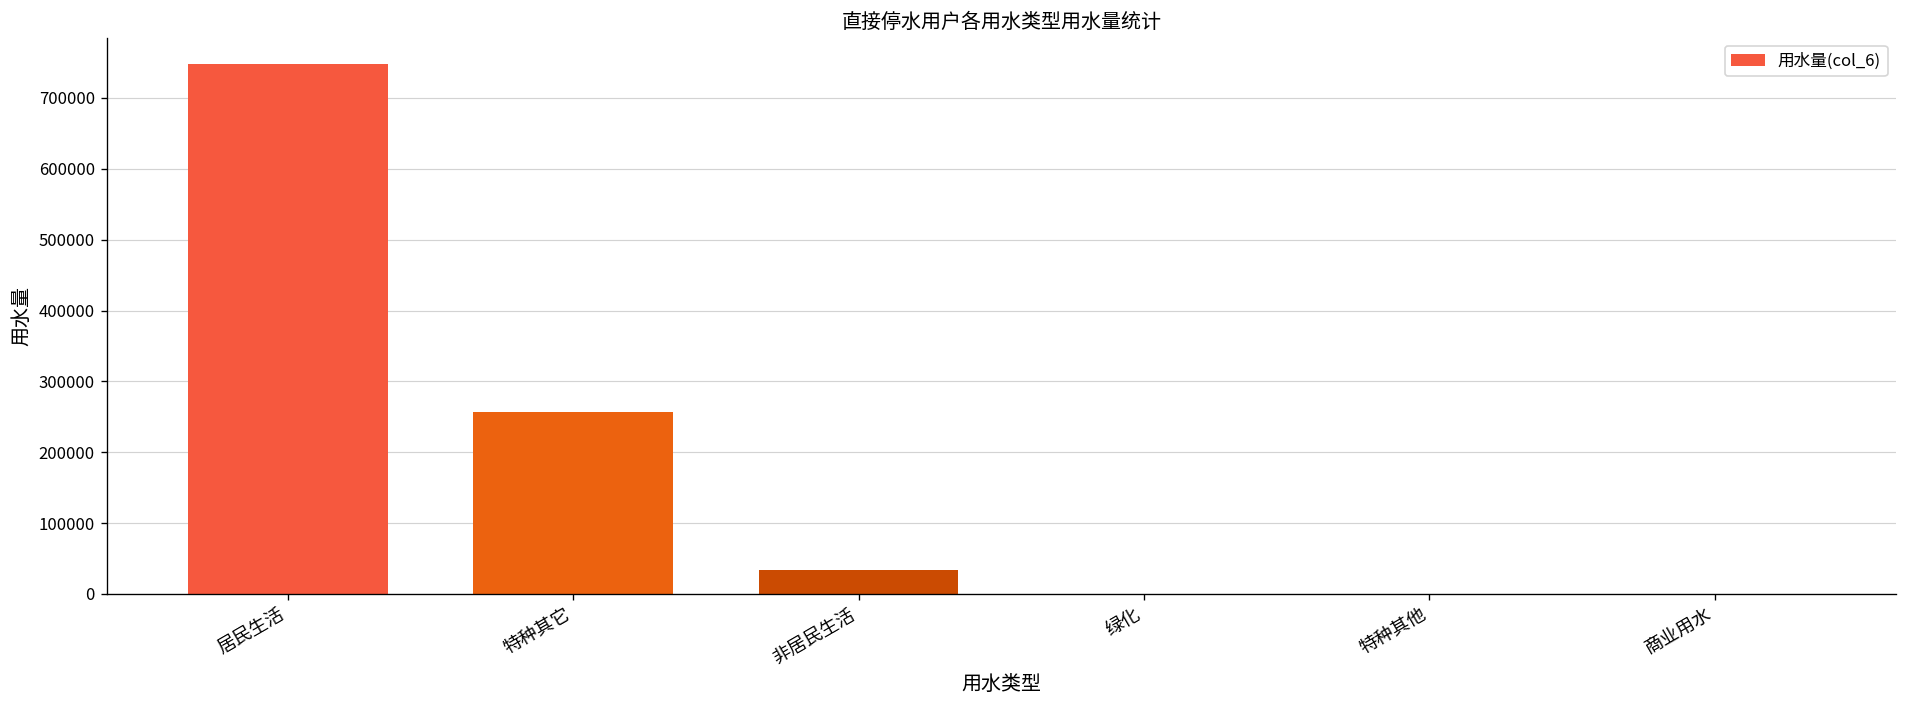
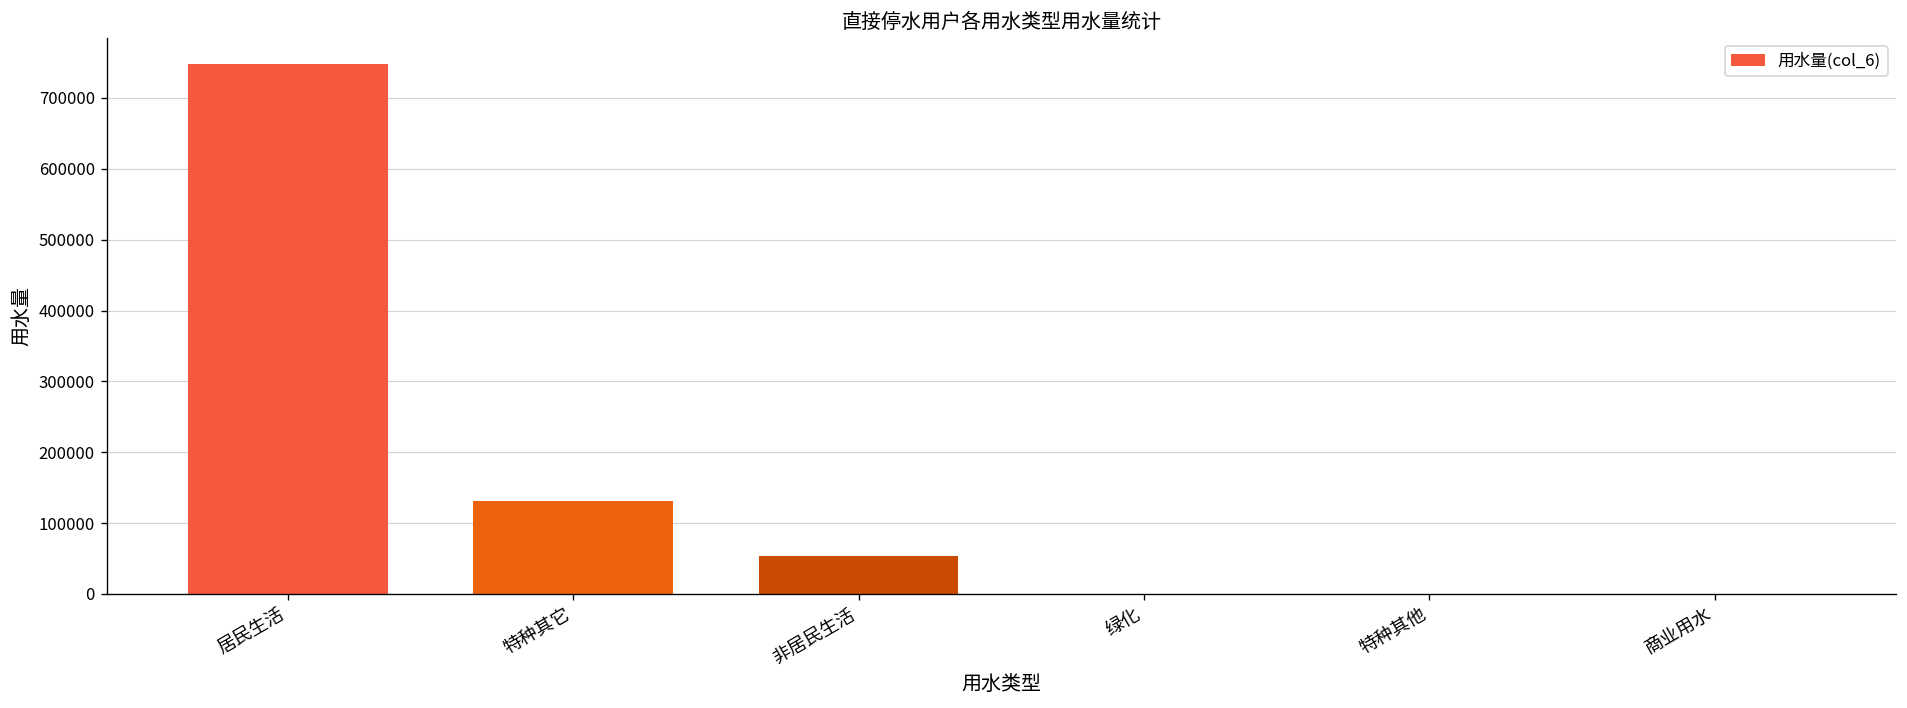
特种其它: 260000 -> 130000
非居民生活: 30000 -> 50000
